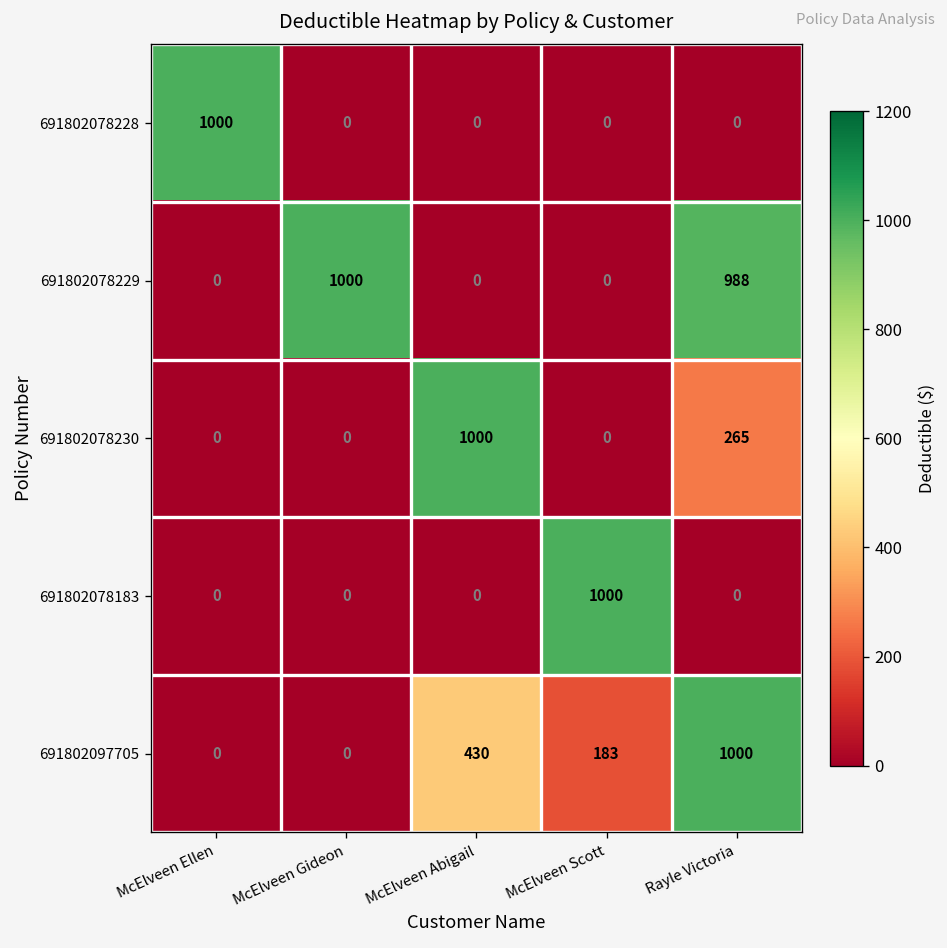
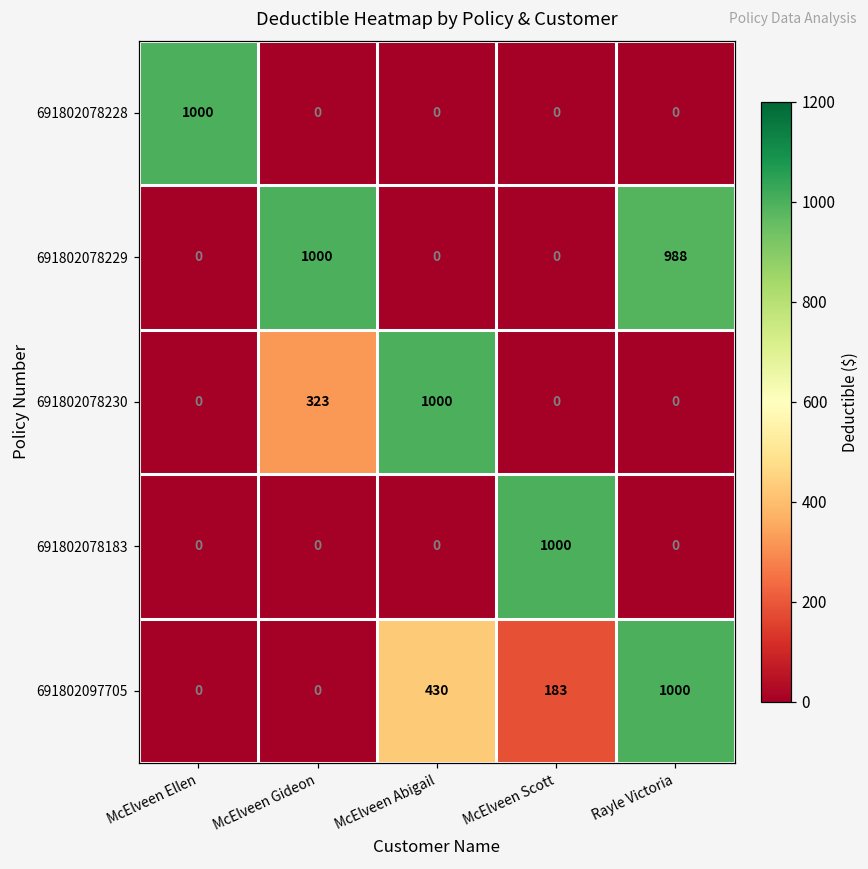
691802078230, McElveen Gideon: 0 -> 323
691802078230, Rayle Victoria: 265 -> 0
